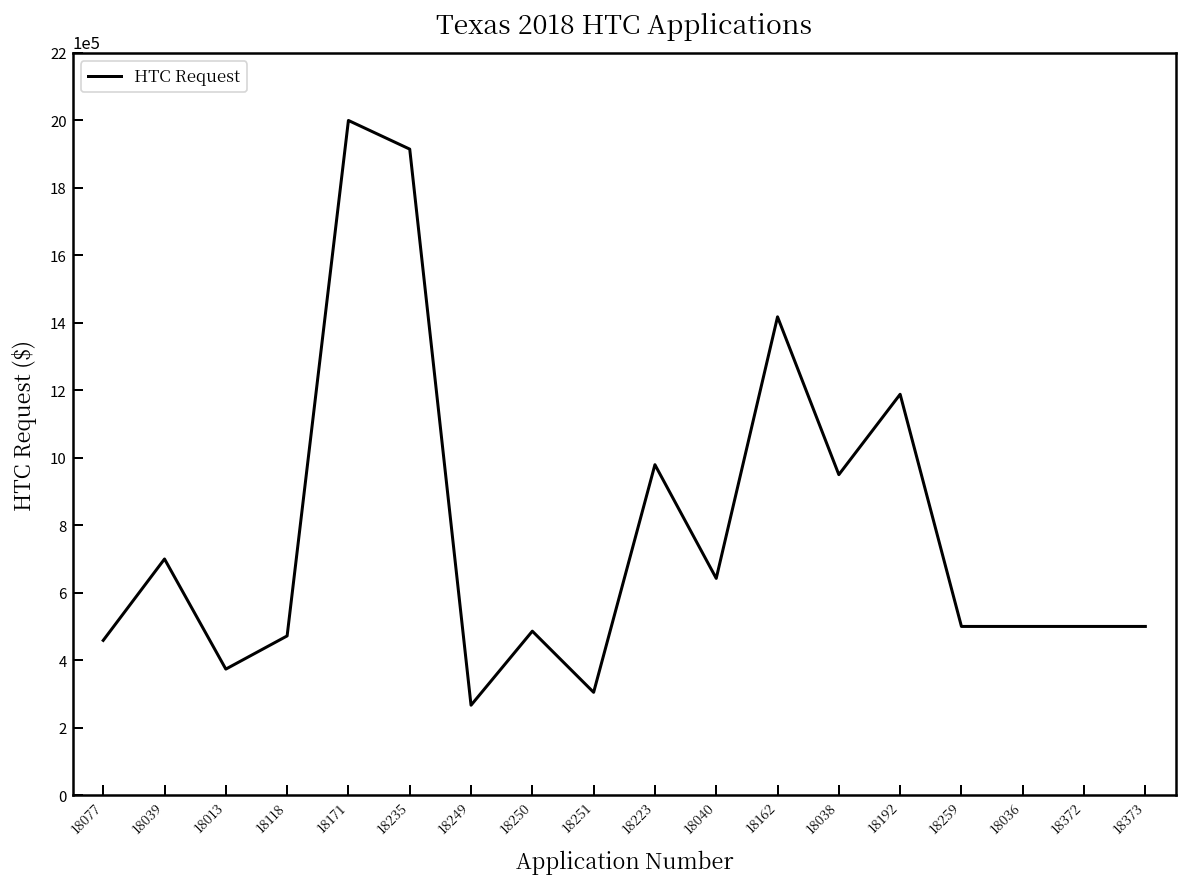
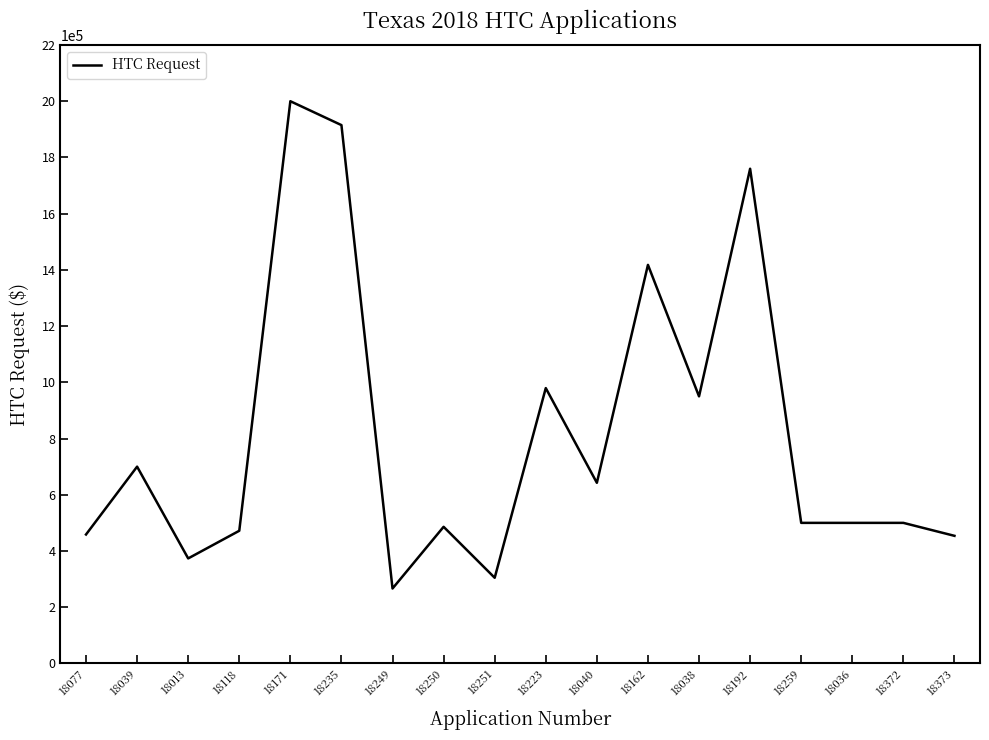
18192: 1190000 -> 1760000
18373: 500000 -> 450000
